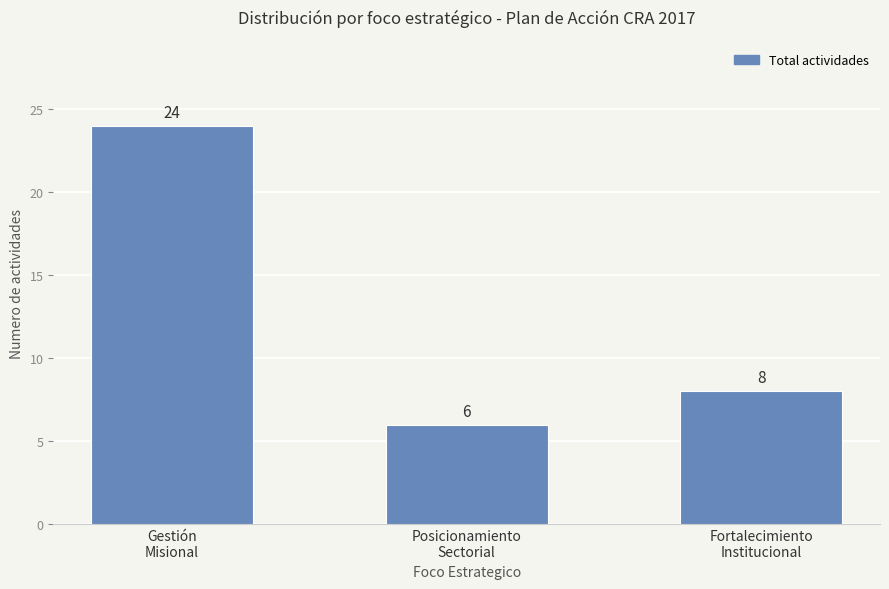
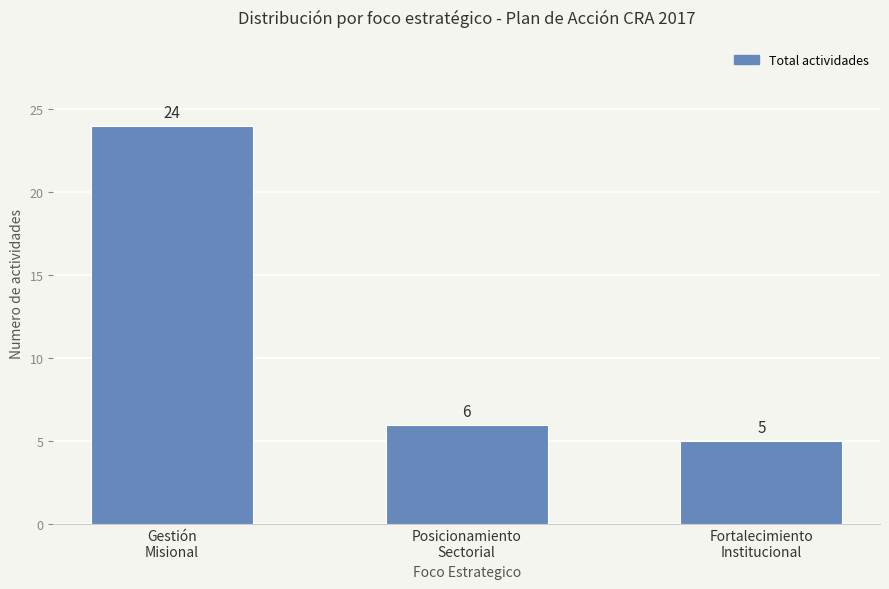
Fortalecimiento Institucional: 8 -> 5
